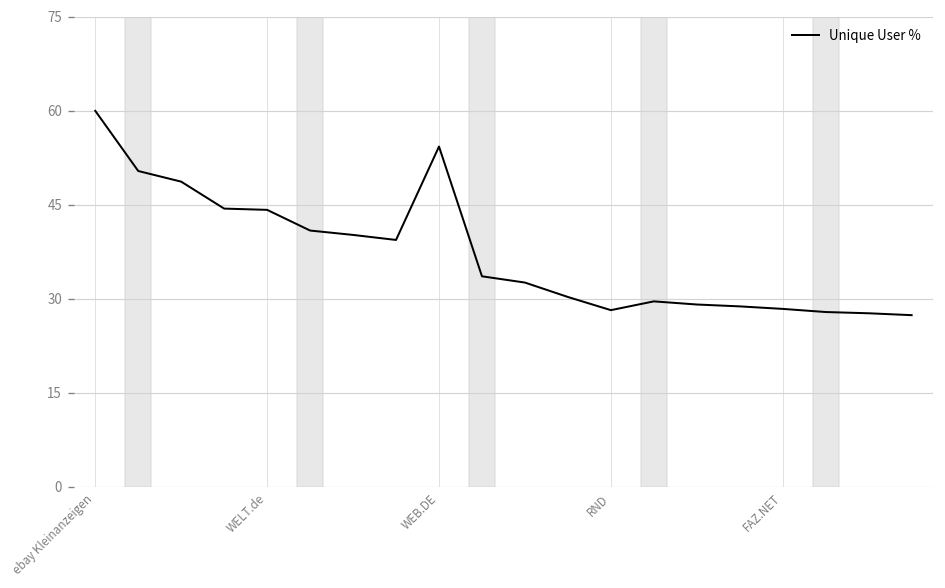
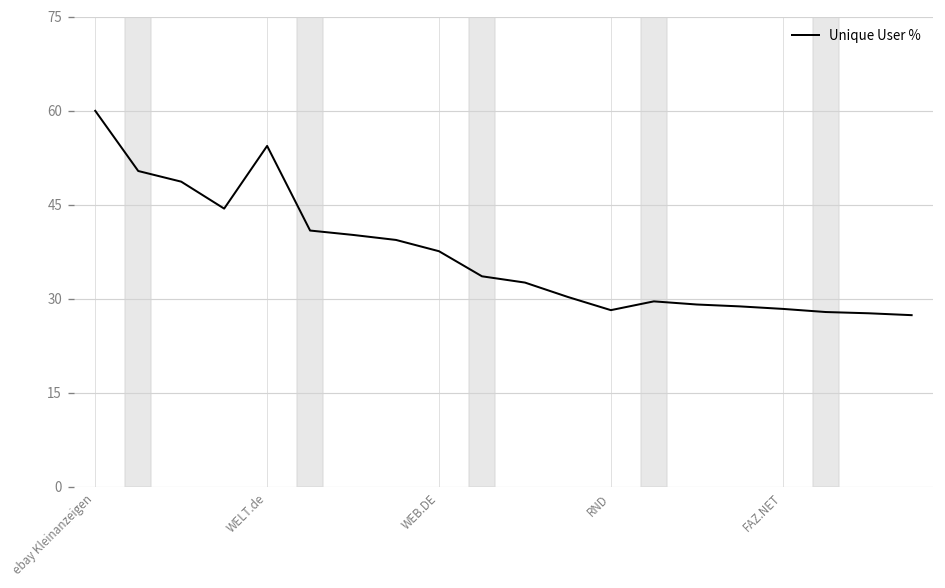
WELT.de: 44 -> 54
WEB.DE: 54 -> 38
